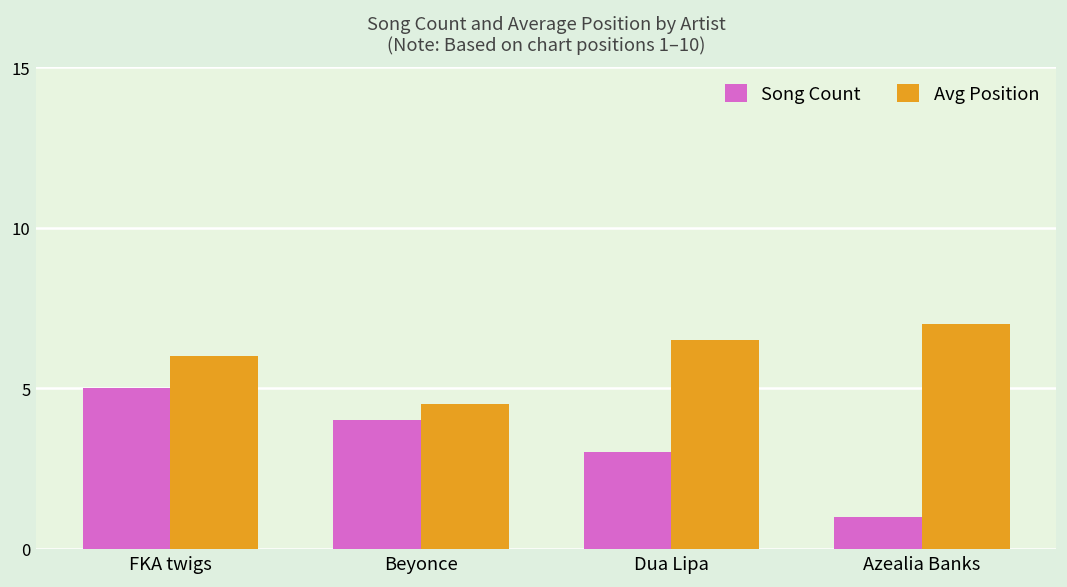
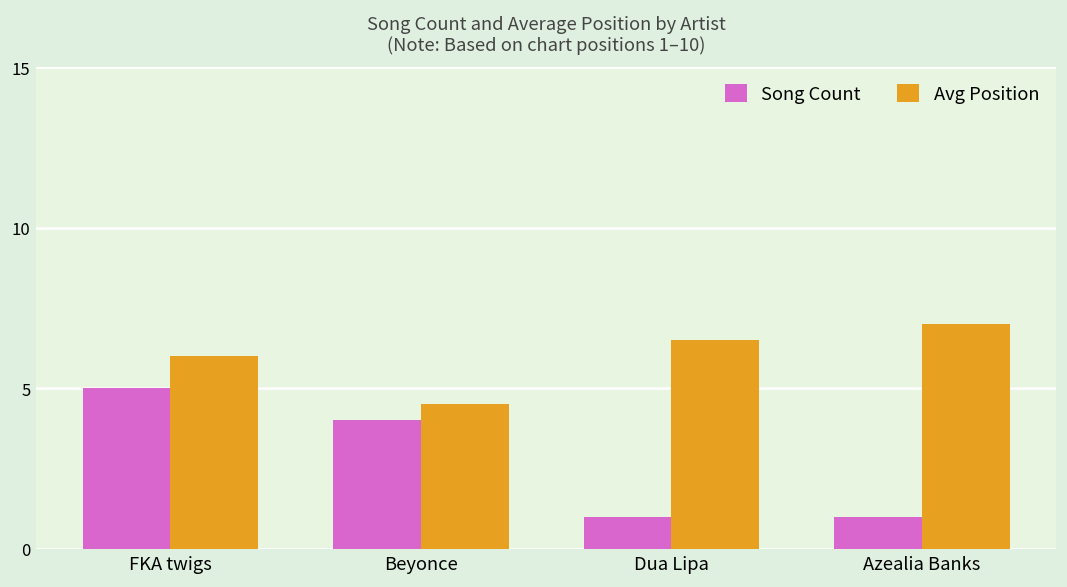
Song Count, Dua Lipa: 3 -> 1
